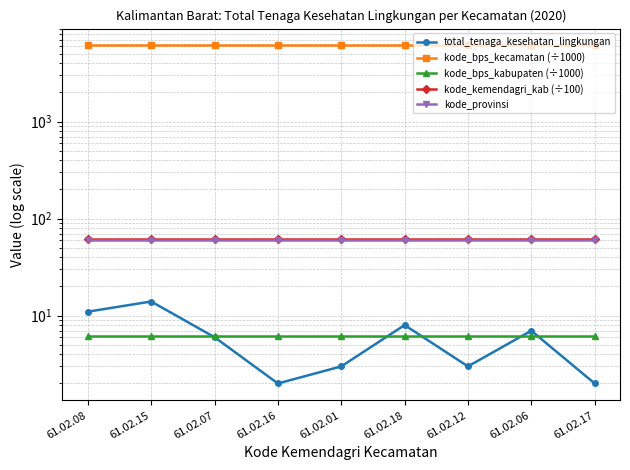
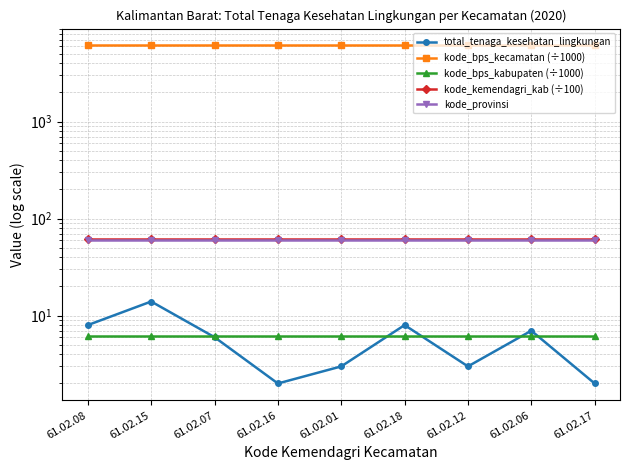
total_tenaga_kesehatan_lingkungan, 61.02.08: 11 -> 8
